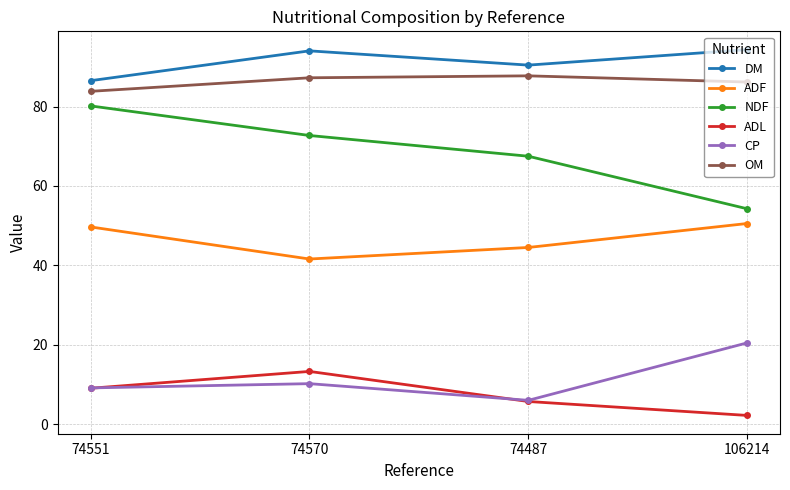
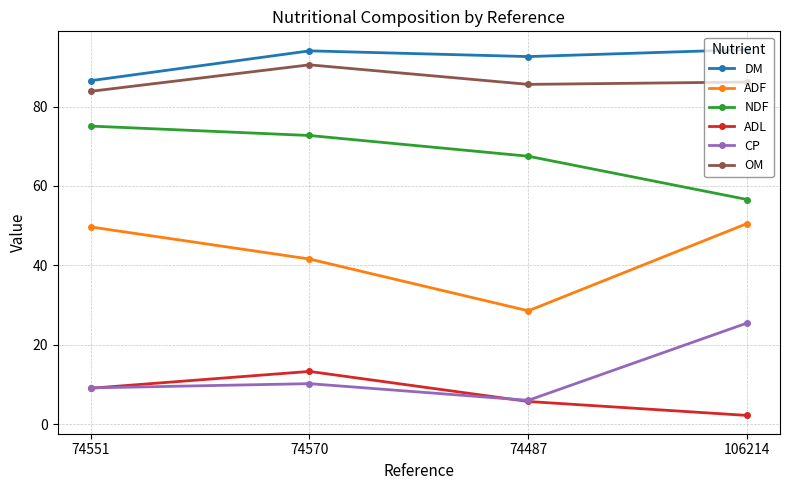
NDF, 74551: 80 -> 75
OM, 74570: 87 -> 91
DM, 74487: 90 -> 93
ADF, 74487: 45 -> 29
OM, 74487: 88 -> 86
NDF, 106214: 54 -> 57
CP, 106214: 21 -> 26
